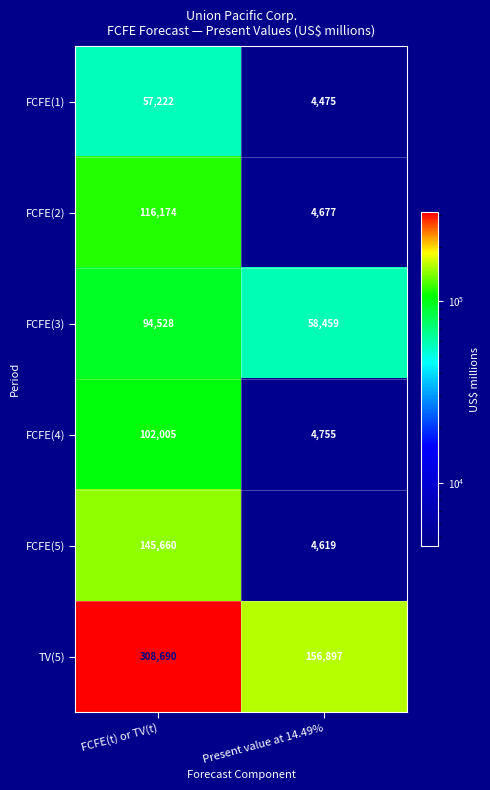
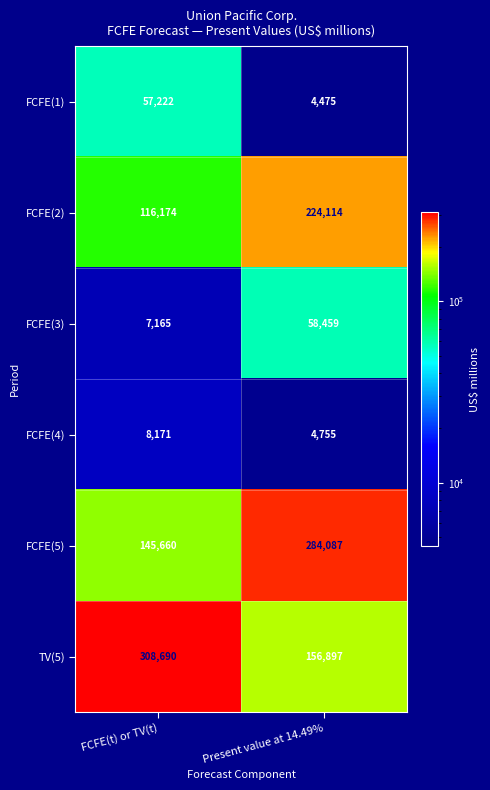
FCFE(2), Present value at 14.49%: 4,677 -> 224,114
FCFE(3), FCFE(t) or TV(t): 94,528 -> 7,165
FCFE(4), FCFE(t) or TV(t): 102,005 -> 8,171
FCFE(5), Present value at 14.49%: 4,619 -> 284,087
